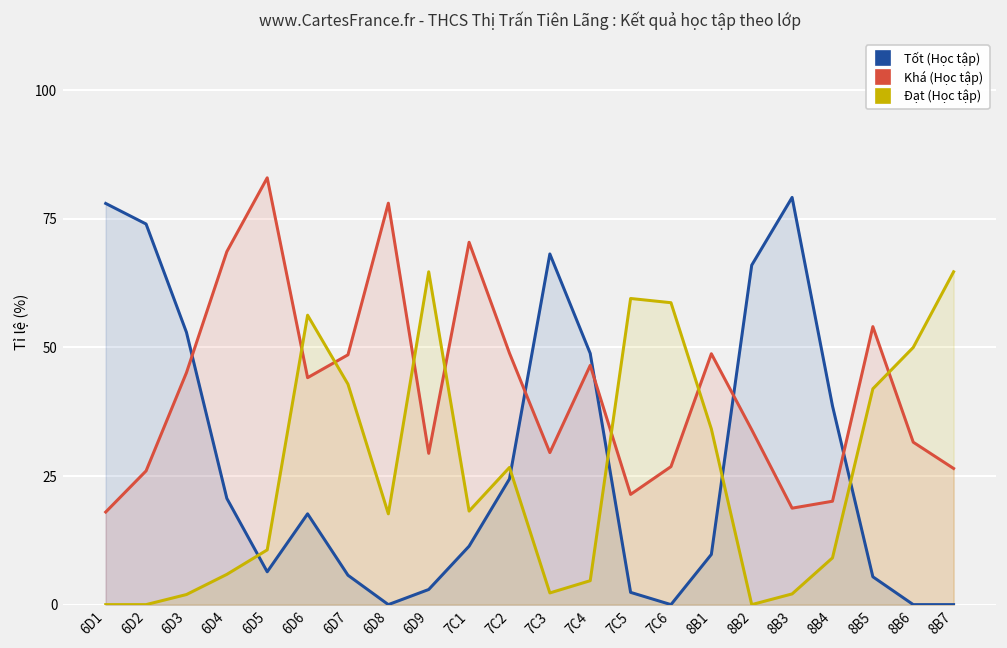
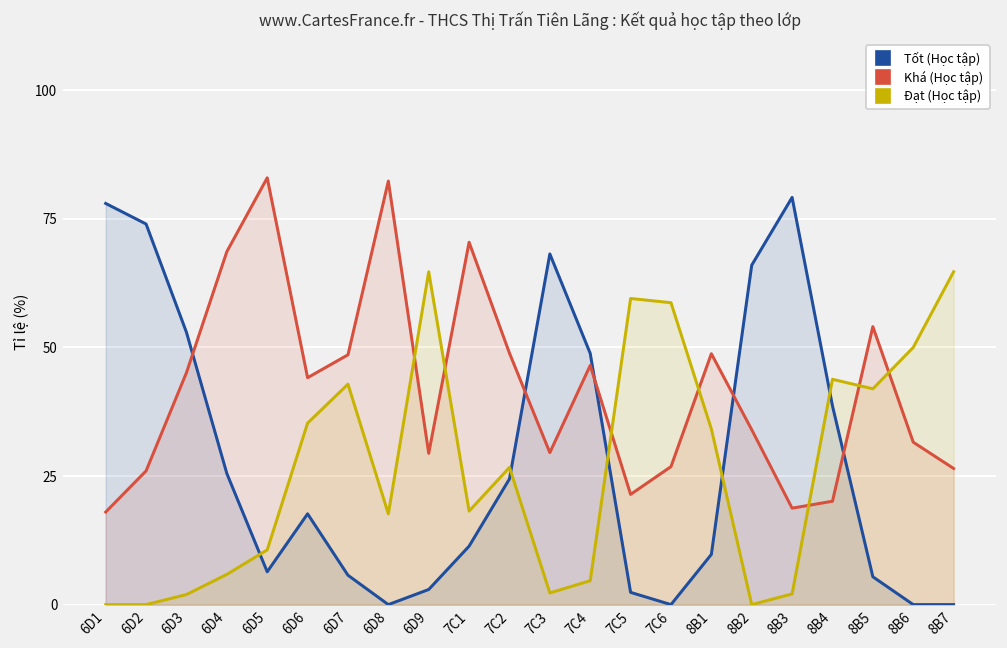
Tốt (Học tập), 6D4: 21 -> 25
Đạt (Học tập), 6D6: 56 -> 35
Khá (Học tập), 6D8: 78 -> 82
Đạt (Học tập), 8B4: 9 -> 44
